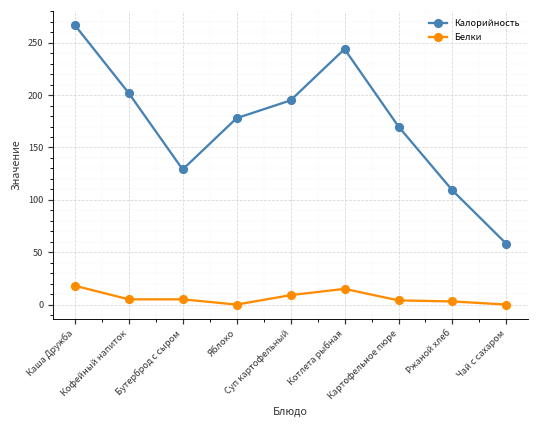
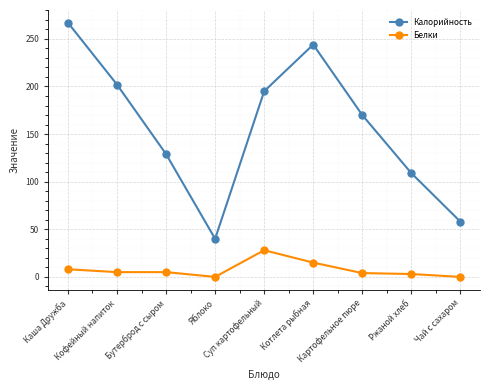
Белки, Каша Дружба: 20 -> 10
Калорийность, Яблоко: 180 -> 40
Белки, Суп картофельный: 10 -> 30
